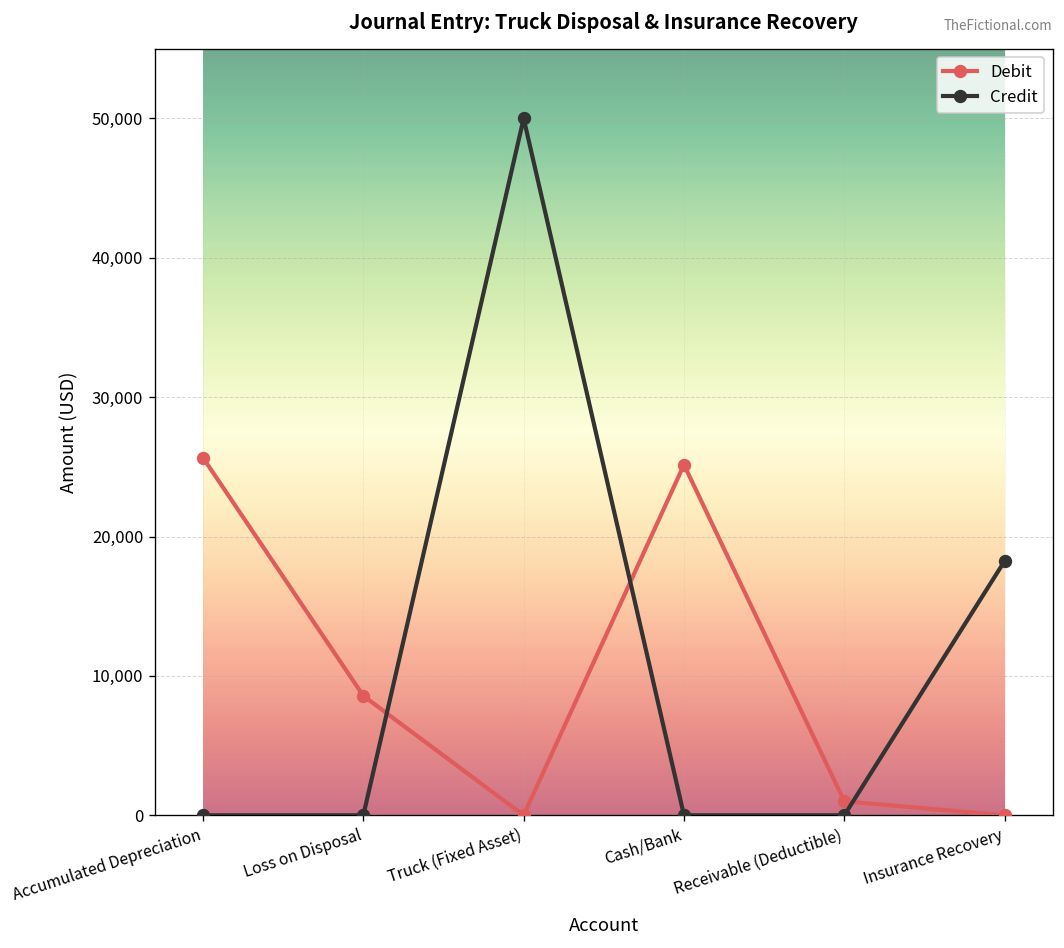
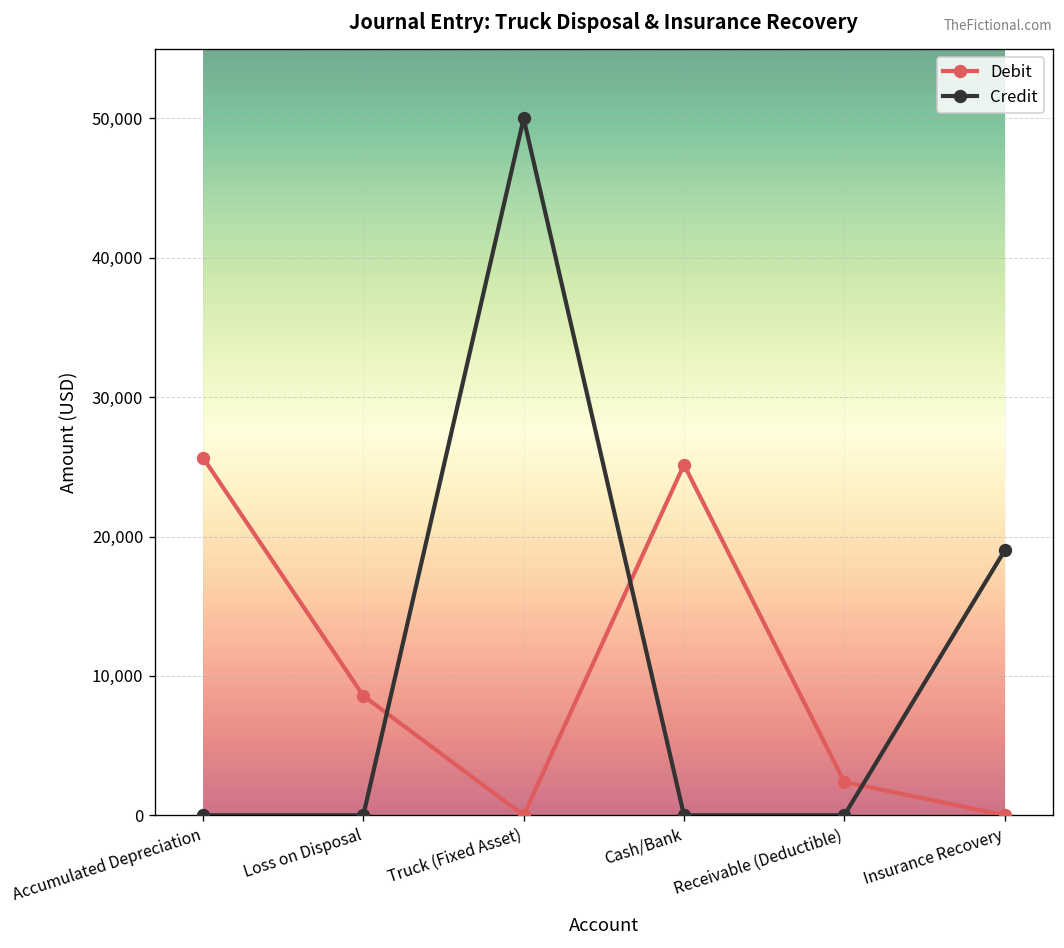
Debit, Receivable (Deductible): 1,000 -> 2,400
Credit, Insurance Recovery: 18,200 -> 19,000
